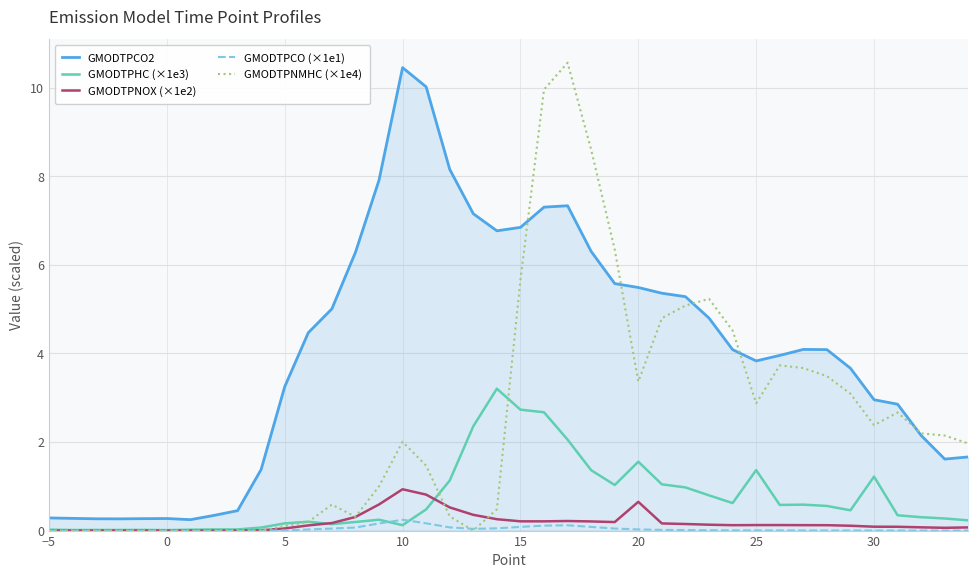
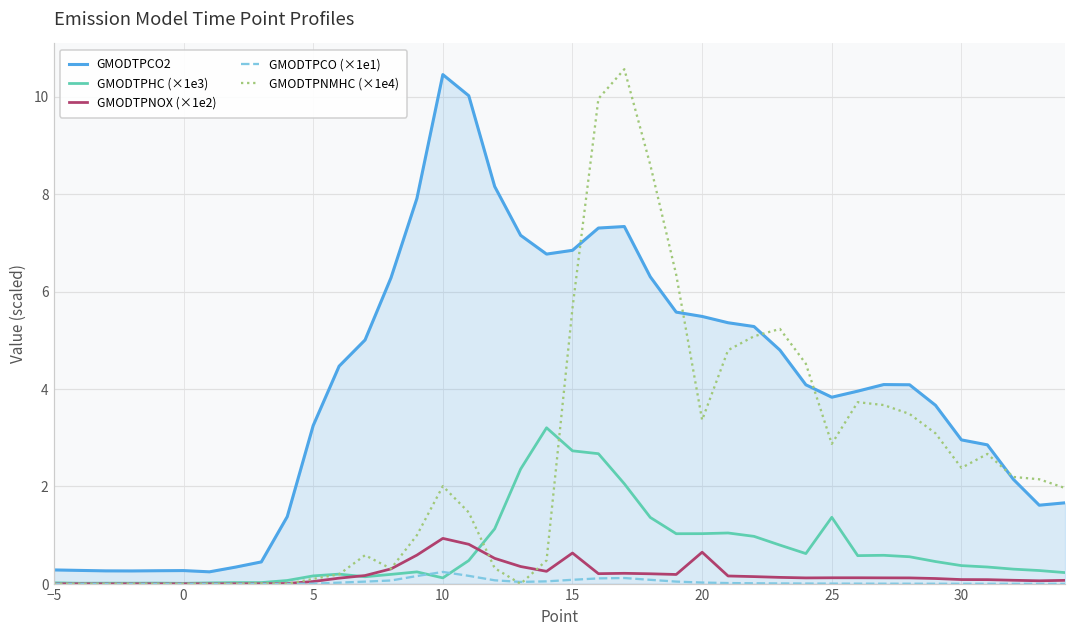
GMODTPNOX (×1e2), 15: 0.2 -> 0.6
GMODTPHC (×1e3), 20: 1.6 -> 1.0
GMODTPHC (×1e3), 30: 1.2 -> 0.4
